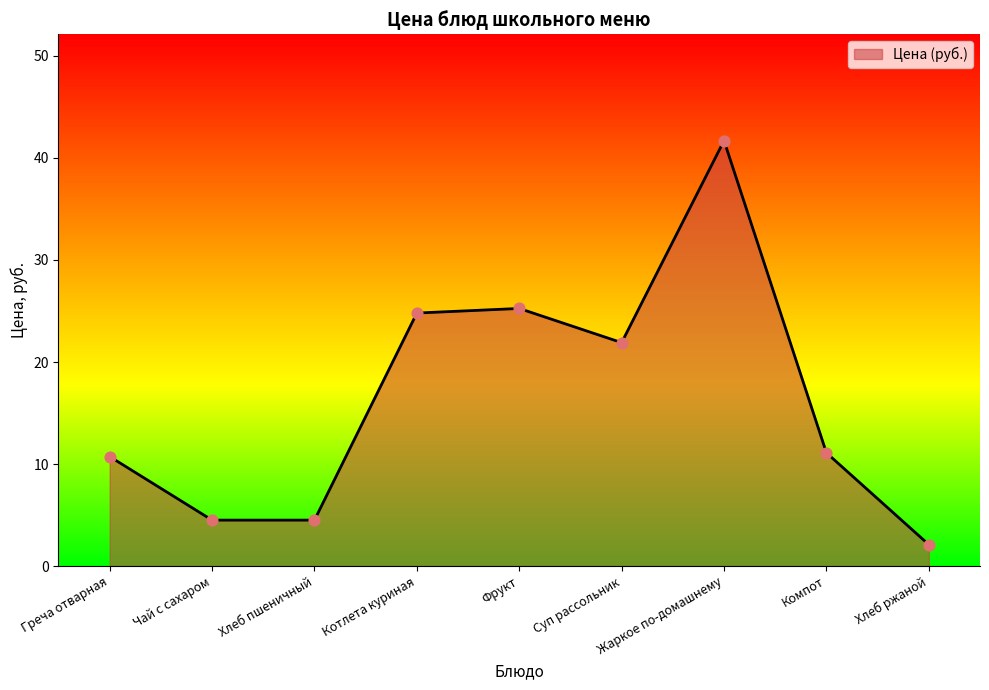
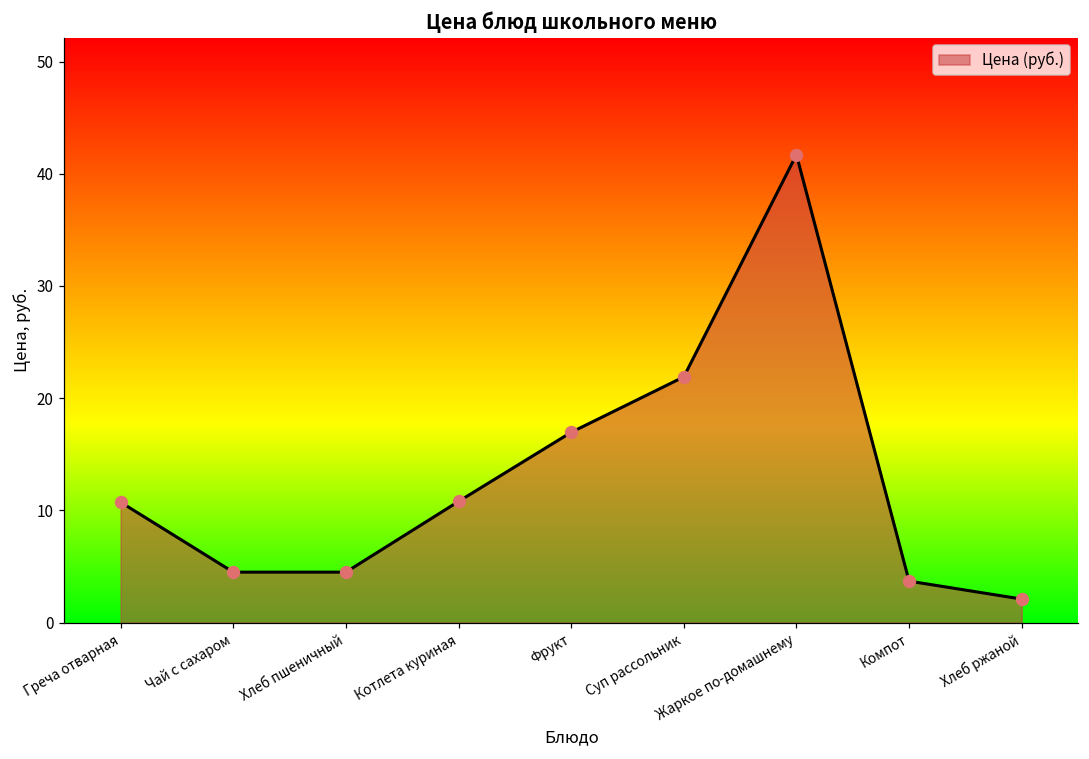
Котлета куриная: 24.8 -> 10.8
Фрукт: 25.3 -> 17.0
Компот: 11.1 -> 3.7
